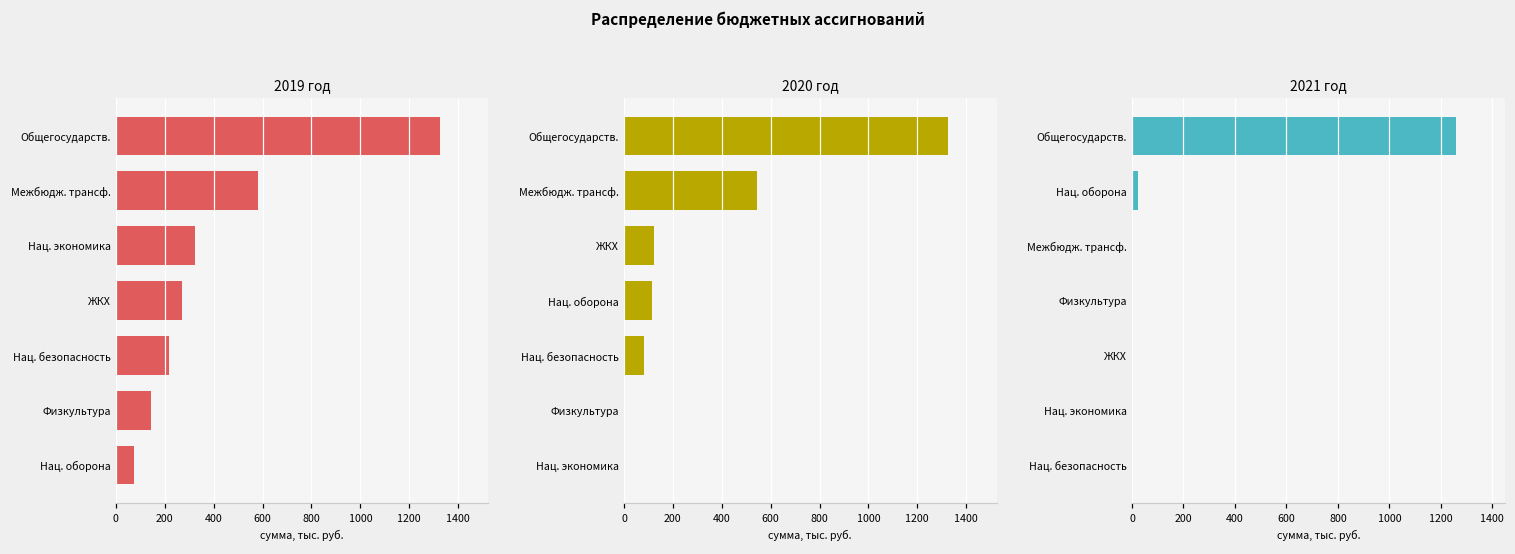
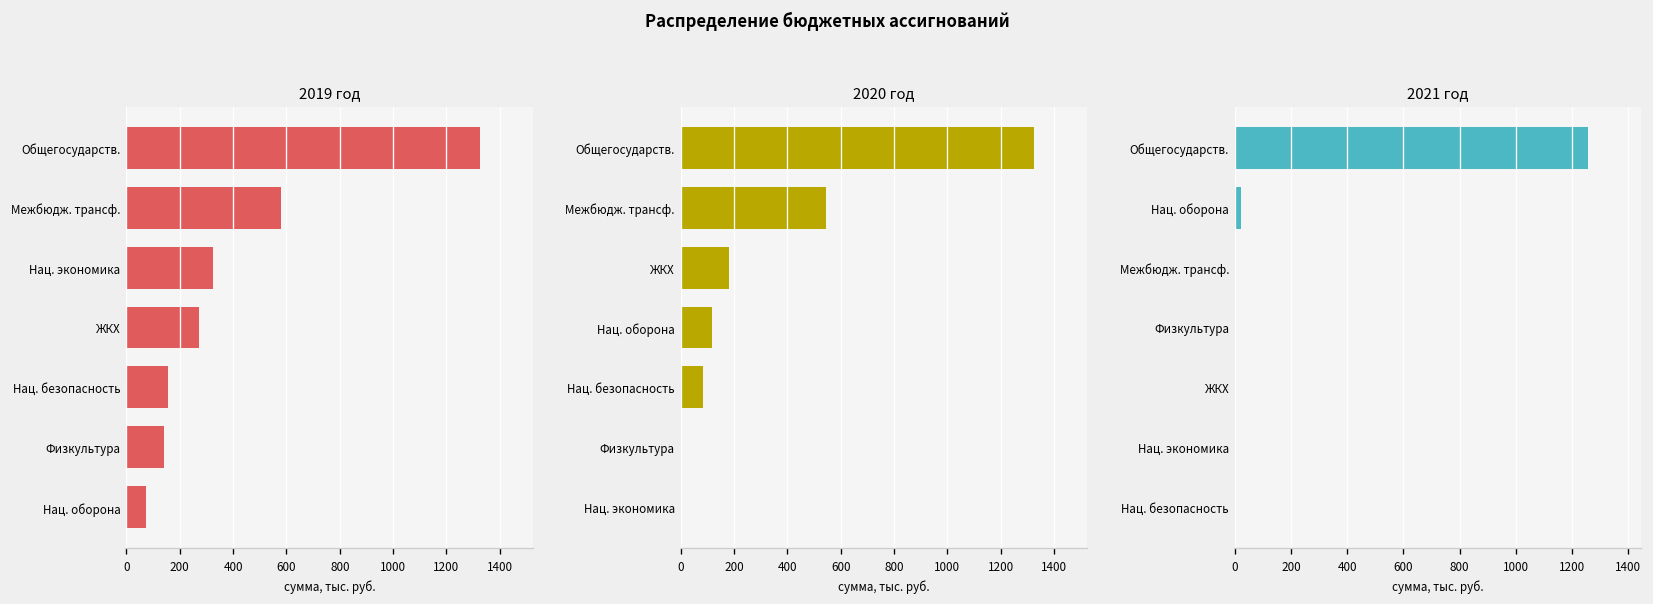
2019 год, Нац. безопасность: 220 -> 160
2020 год, ЖКХ: 120 -> 180
